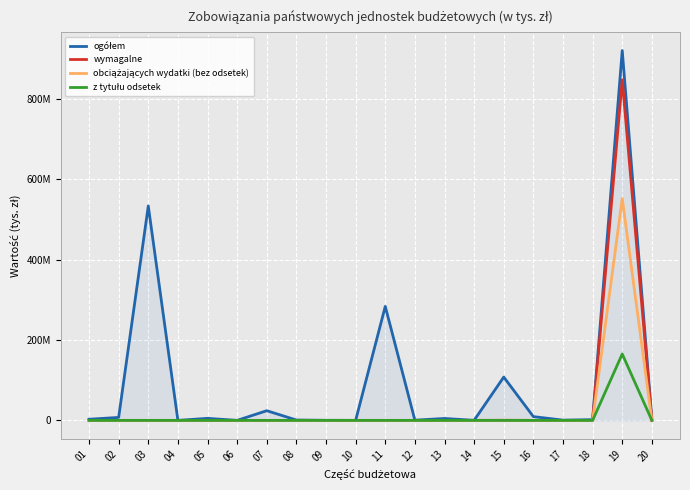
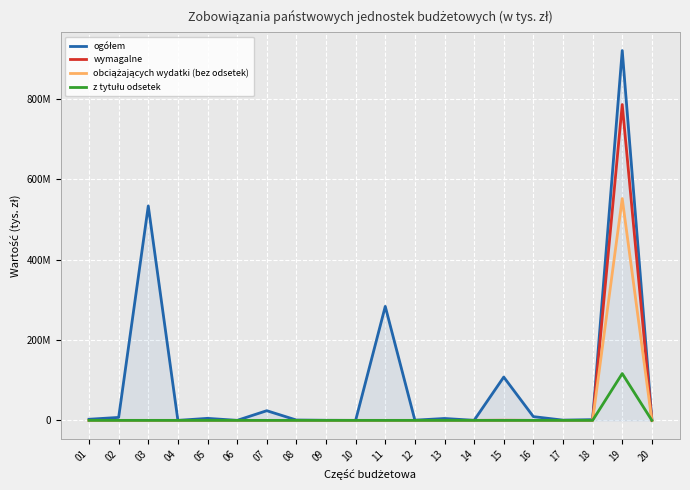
wymagalne, 19: 850000000 -> 790000000
z tytułu odsetek, 19: 170000000 -> 120000000
